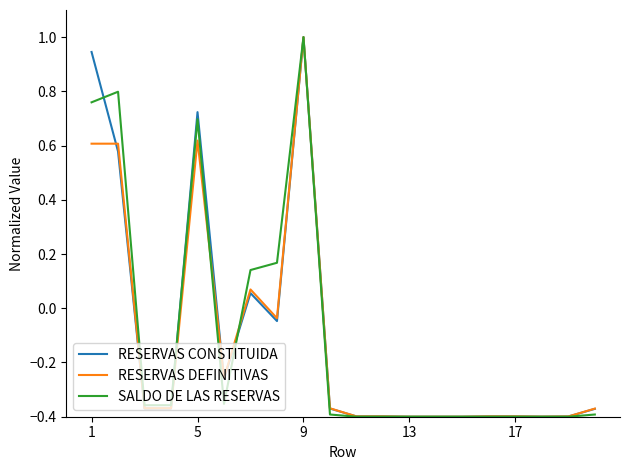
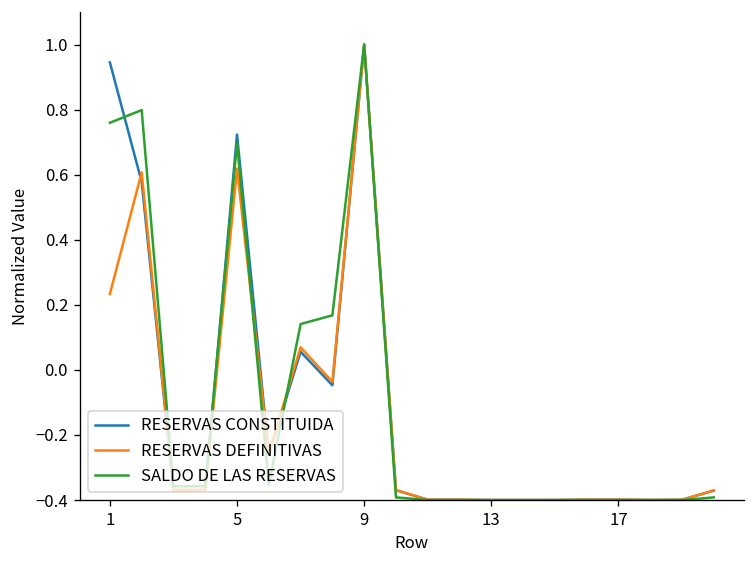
RESERVAS DEFINITIVAS, 1: 0.61 -> 0.23
